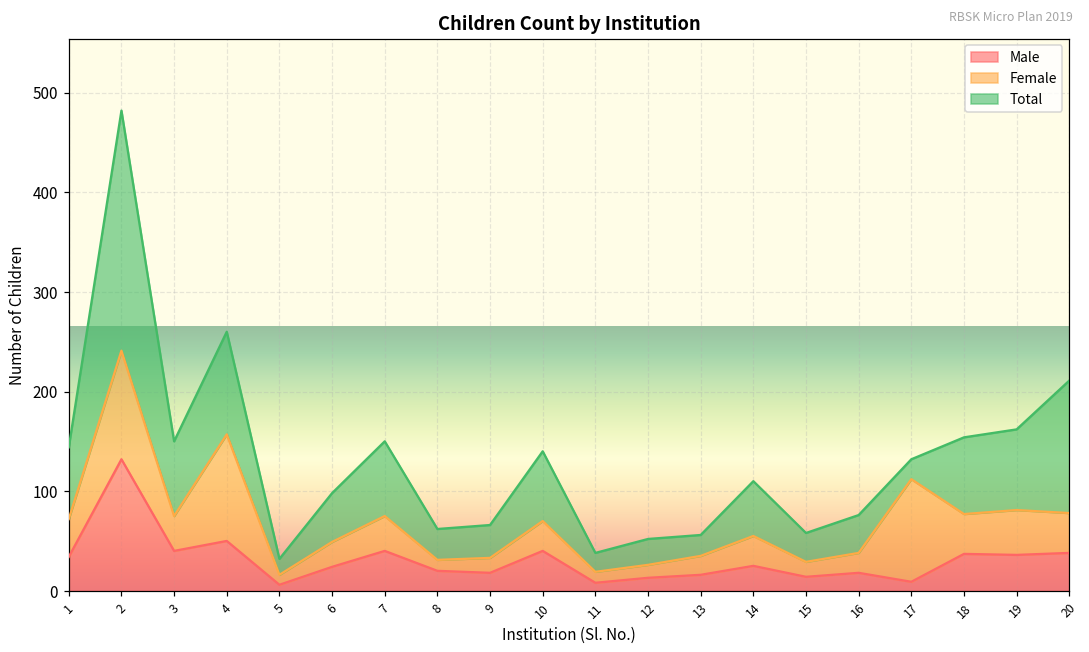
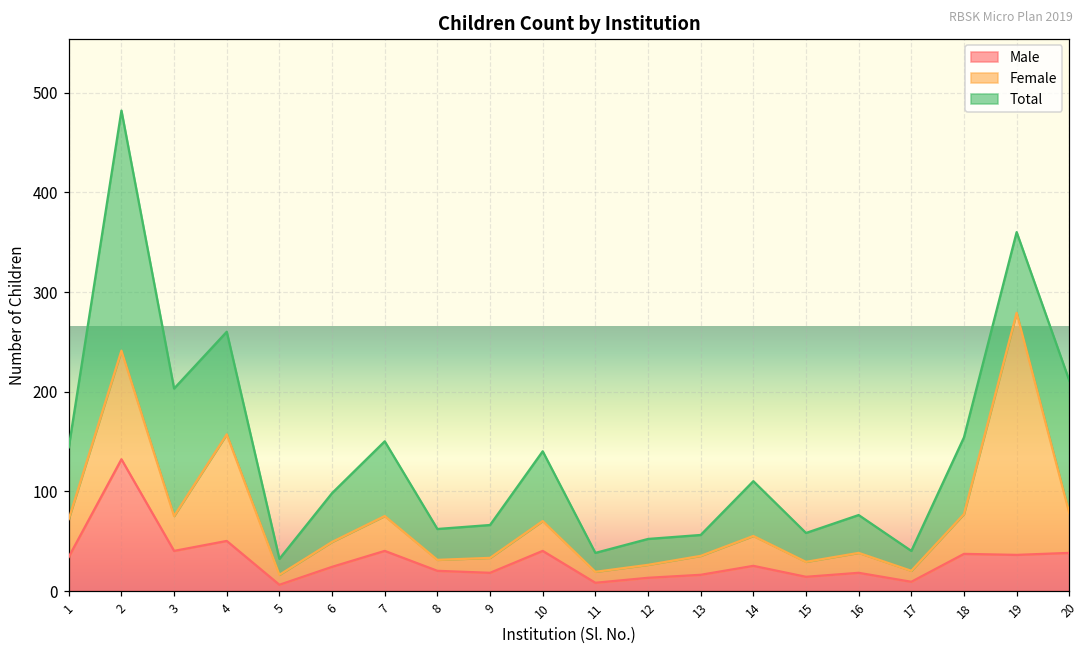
Total, 3: 80 -> 130
Female, 17: 100 -> 10
Female, 19: 50 -> 240
